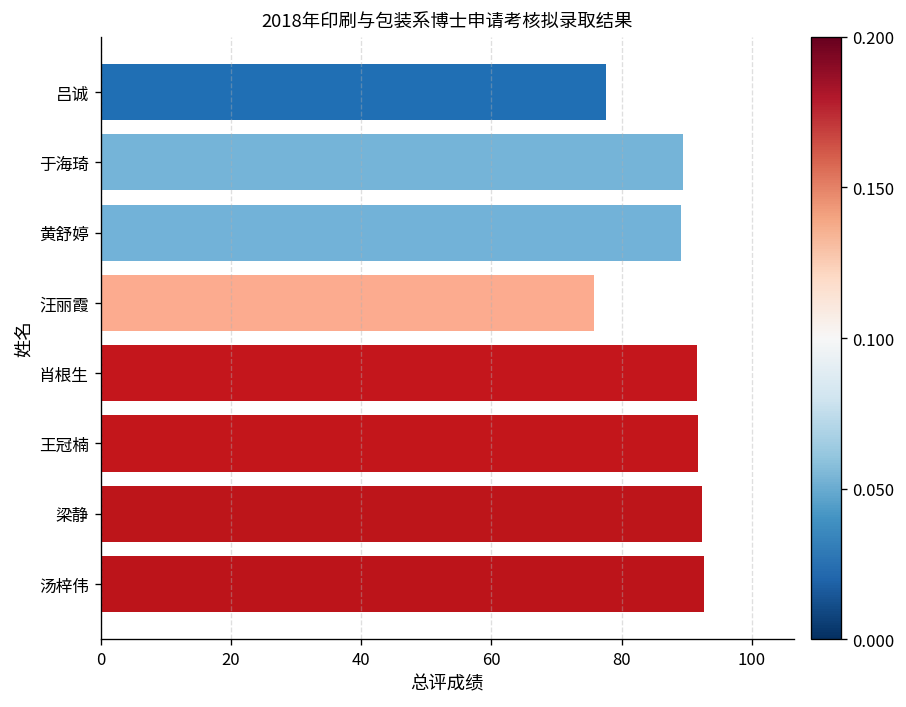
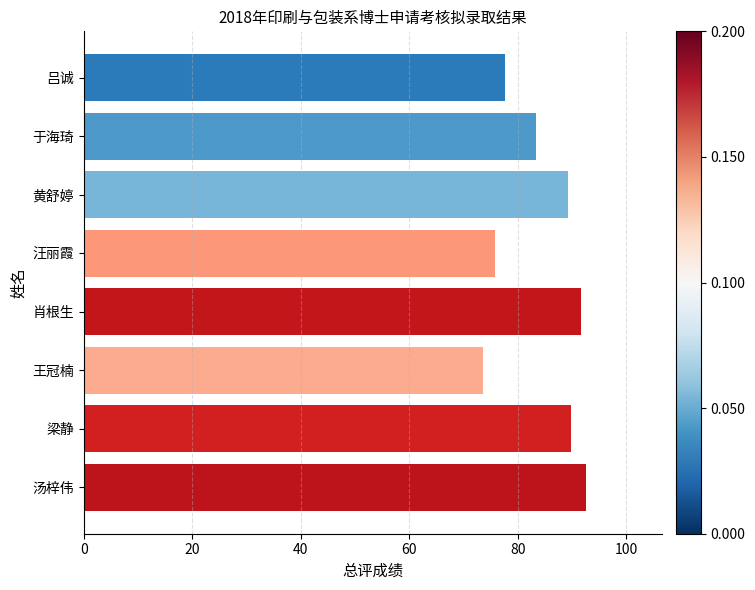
于海琦: 90 -> 83
王冠楠: 92 -> 74
梁静: 92 -> 90
